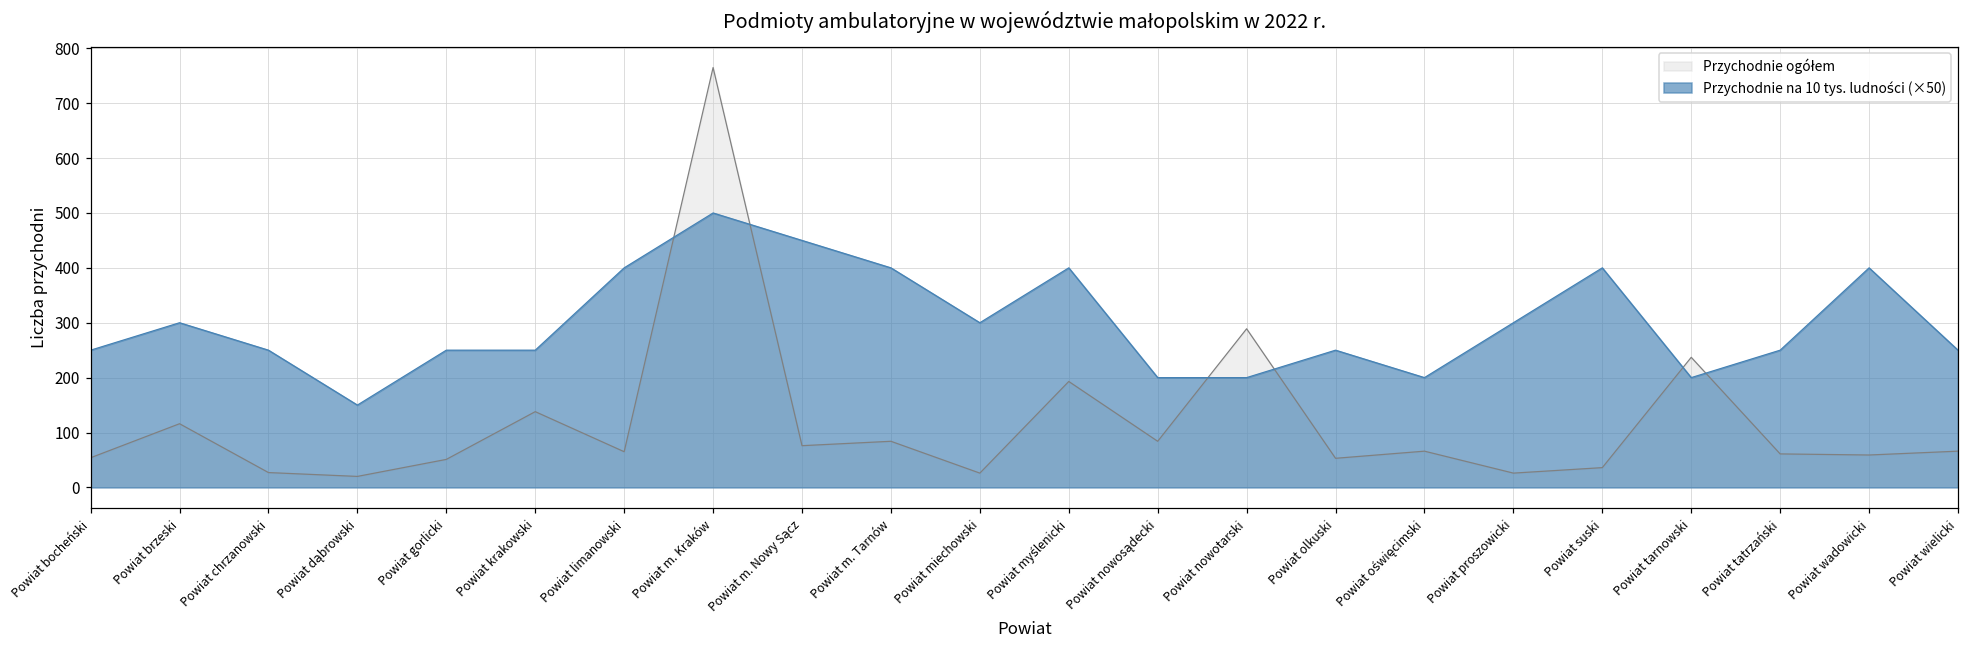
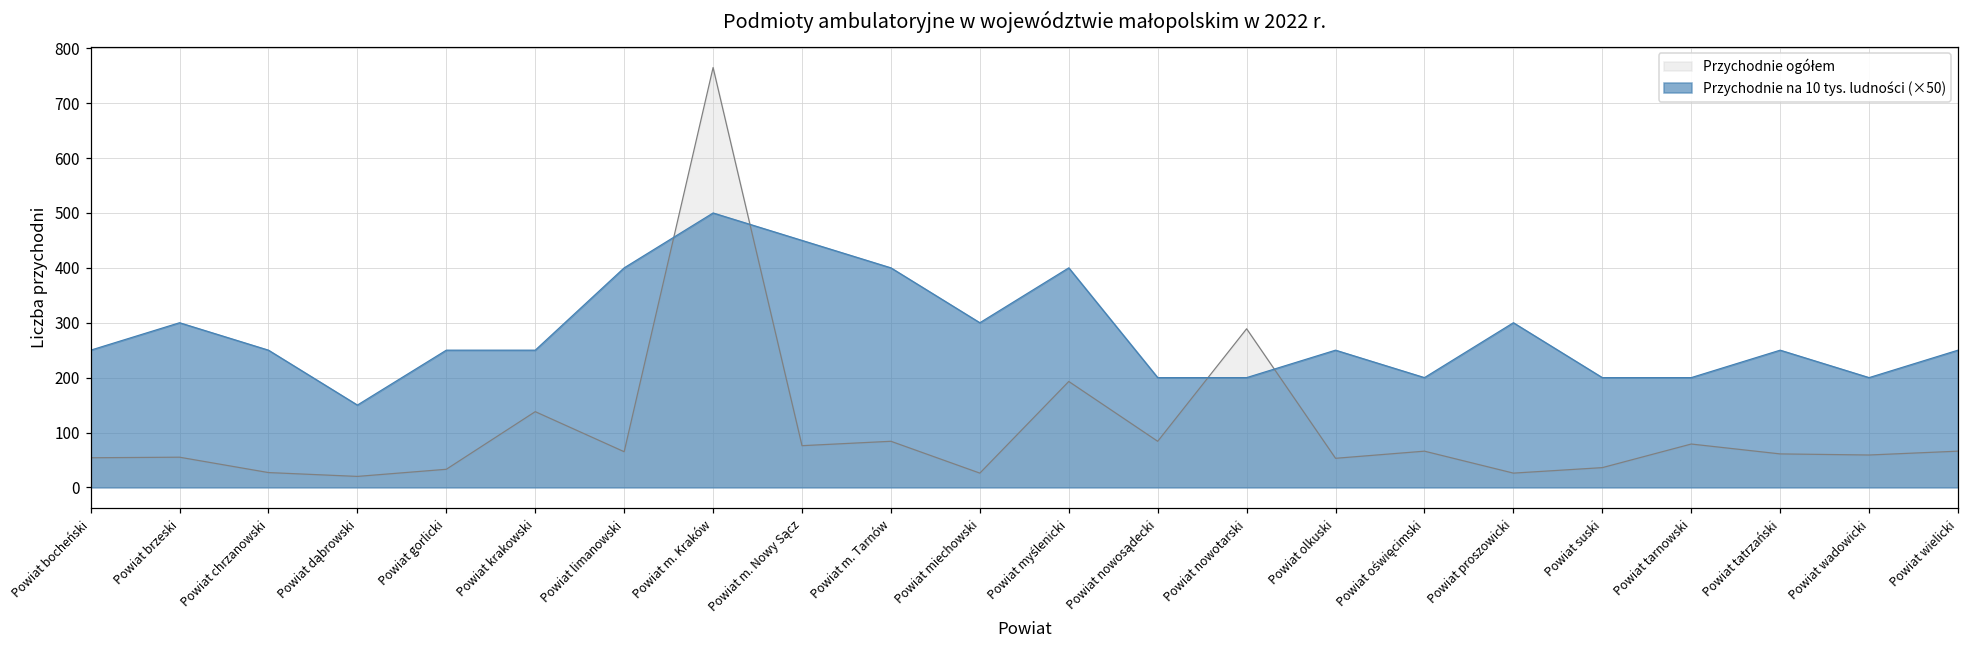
Przychodnie ogółem, Powiat brzeski: 120 -> 60
Przychodnie ogółem, Powiat gorlicki: 50 -> 30
Przychodnie na 10 tys. ludności (×50), Powiat suski: 400 -> 200
Przychodnie ogółem, Powiat tarnowski: 240 -> 80
Przychodnie na 10 tys. ludności (×50), Powiat wadowicki: 400 -> 200
